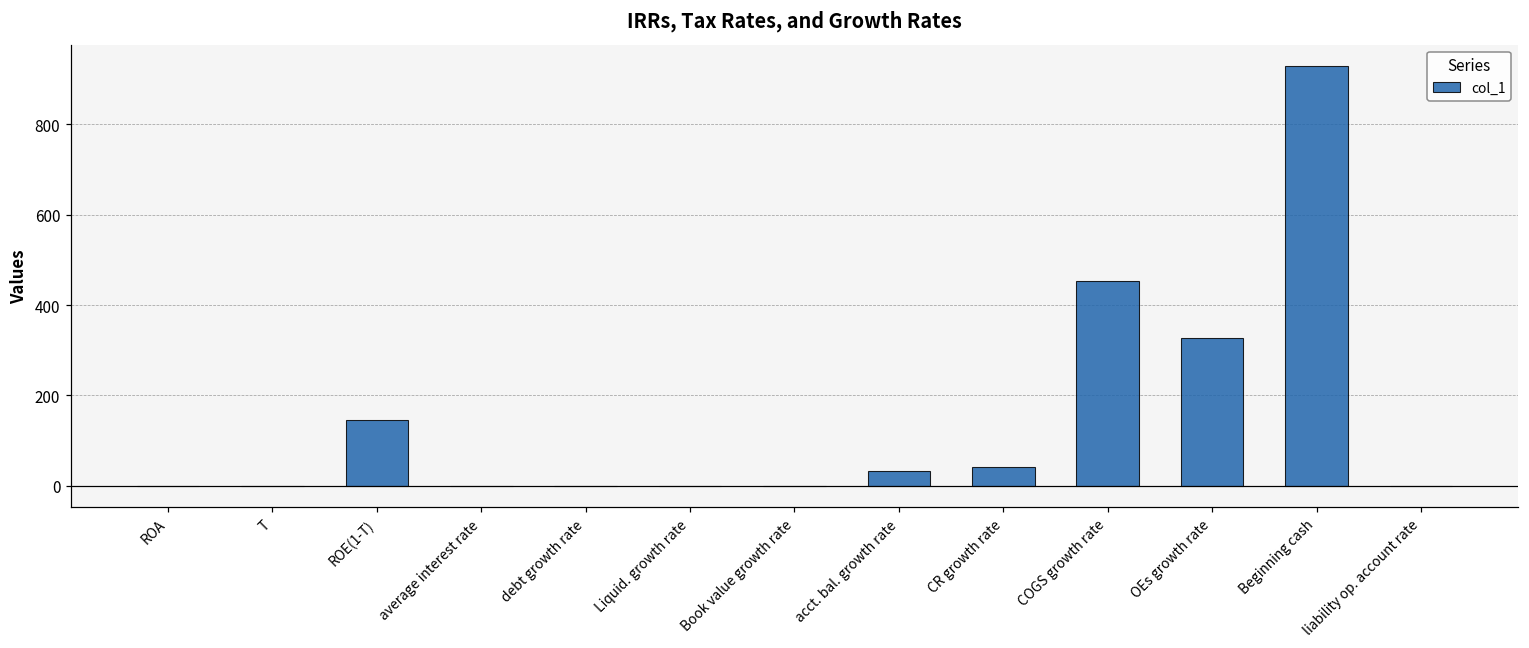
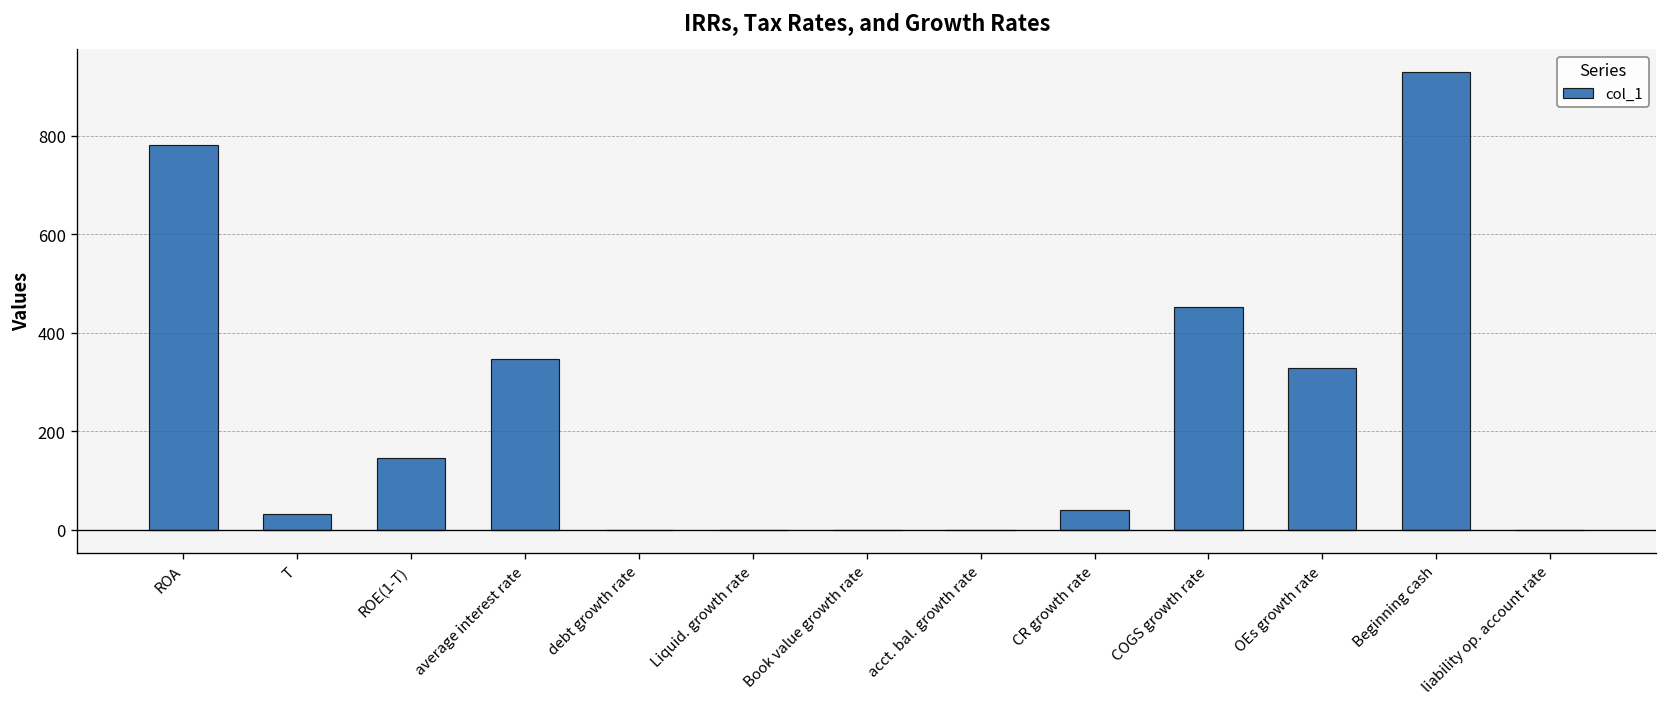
ROA: 0 -> 780
T: 0 -> 30
average interest rate: 0 -> 350
acct. bal. growth rate: 30 -> 0
